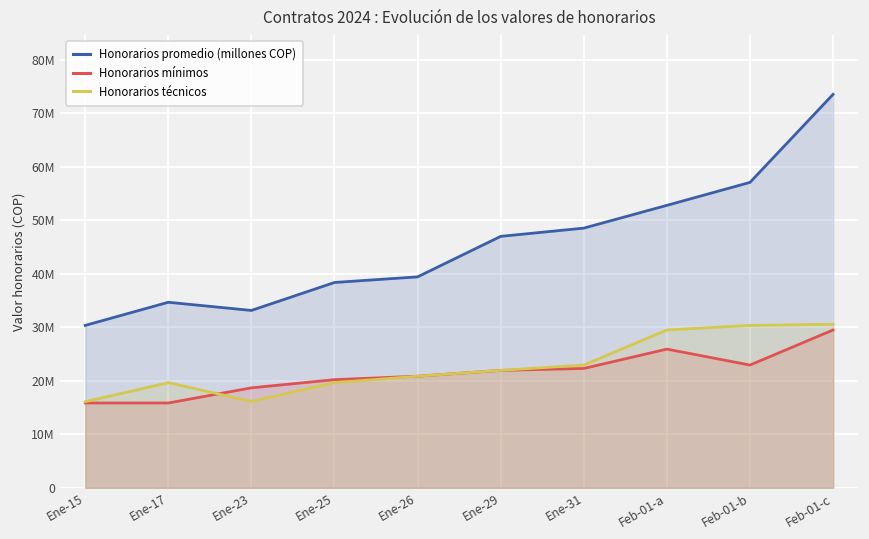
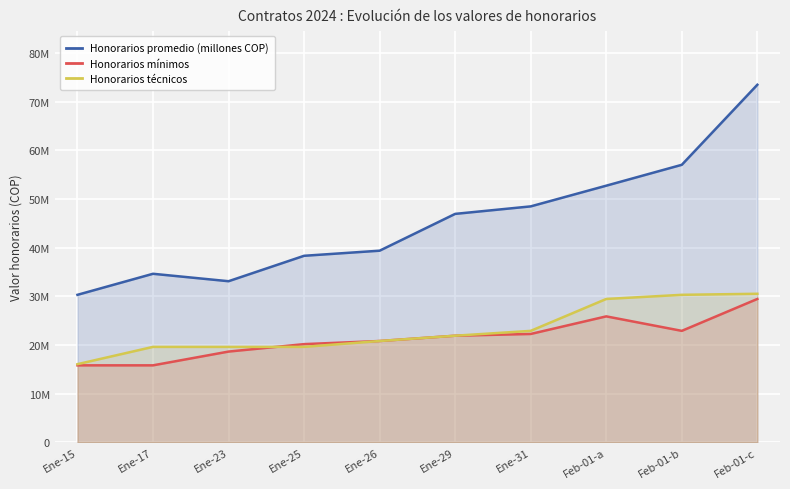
Honorarios técnicos, Ene-23: 16000000 -> 20000000
